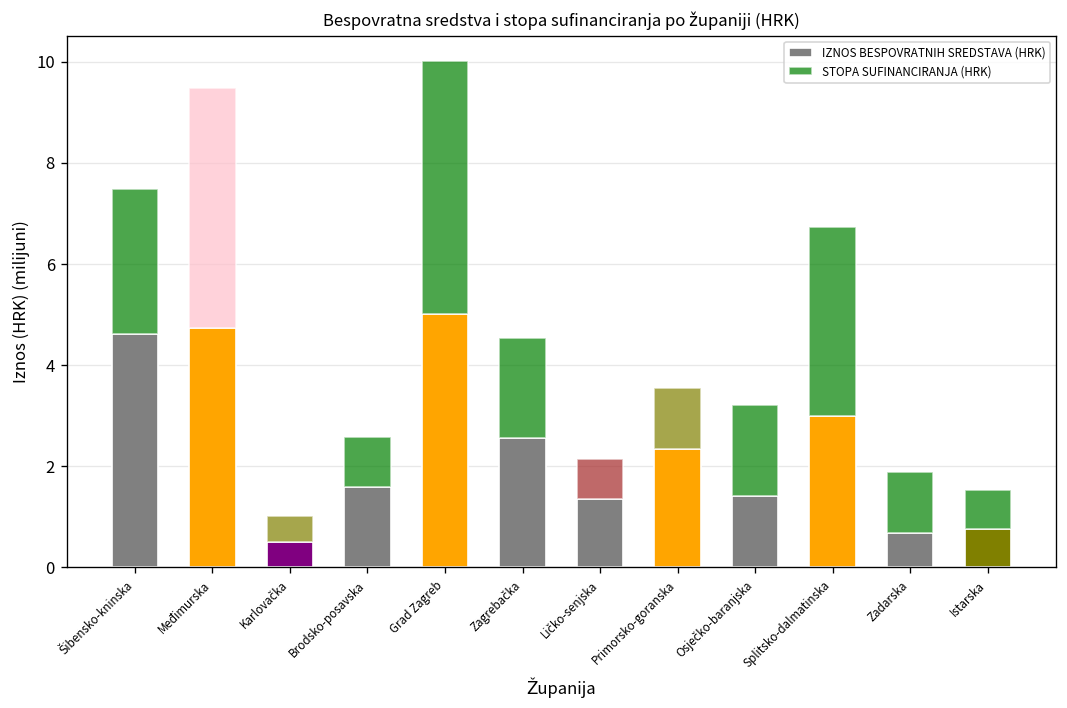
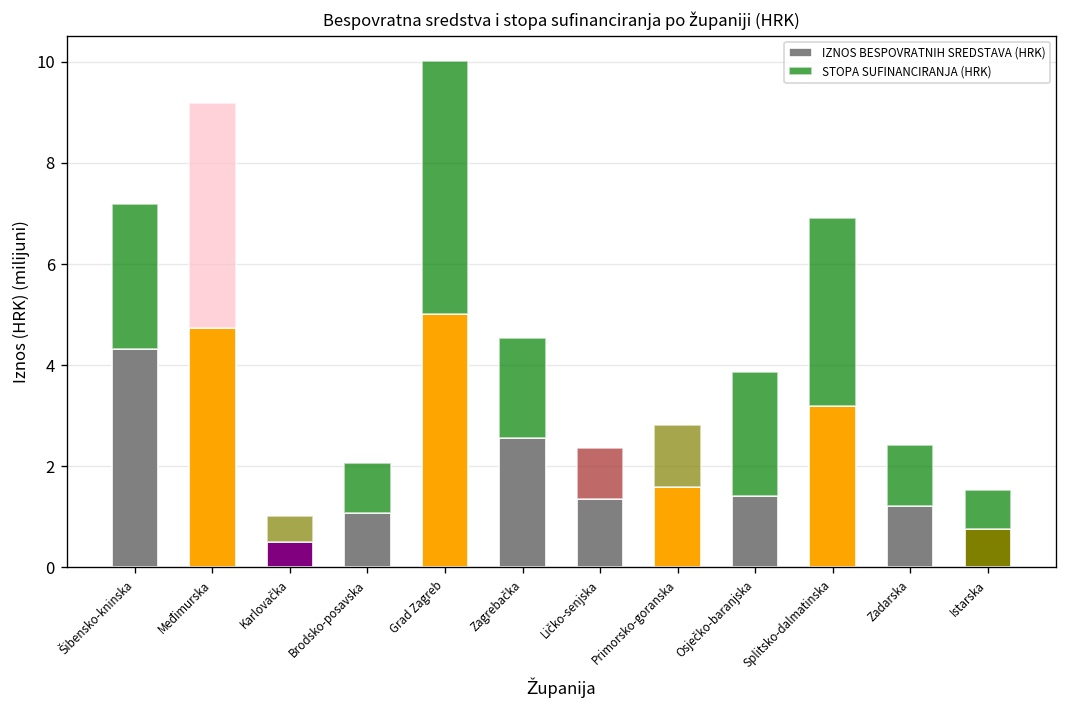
IZNOS BESPOVRATNIH SREDSTAVA (HRK), Šibensko-kninska: 4.6 -> 4.3
STOPA SUFINANCIRANJA (HRK), Međimurska: 4.8 -> 4.5
IZNOS BESPOVRATNIH SREDSTAVA (HRK), Brodsko-posavska: 1.6 -> 1.1
STOPA SUFINANCIRANJA (HRK), Ličko-senjska: 0.8 -> 1.0
IZNOS BESPOVRATNIH SREDSTAVA (HRK), Primorsko-goranska: 2.3 -> 1.6
STOPA SUFINANCIRANJA (HRK), Osječko-baranjska: 1.8 -> 2.5
IZNOS BESPOVRATNIH SREDSTAVA (HRK), Splitsko-dalmatinska: 3.0 -> 3.2
IZNOS BESPOVRATNIH SREDSTAVA (HRK), Zadarska: 0.7 -> 1.2
